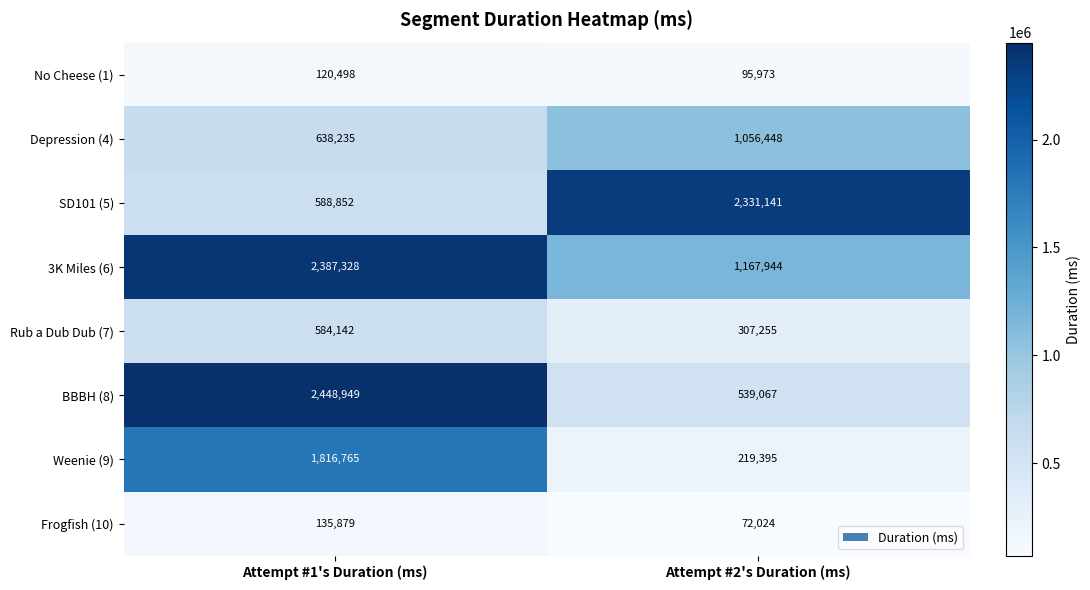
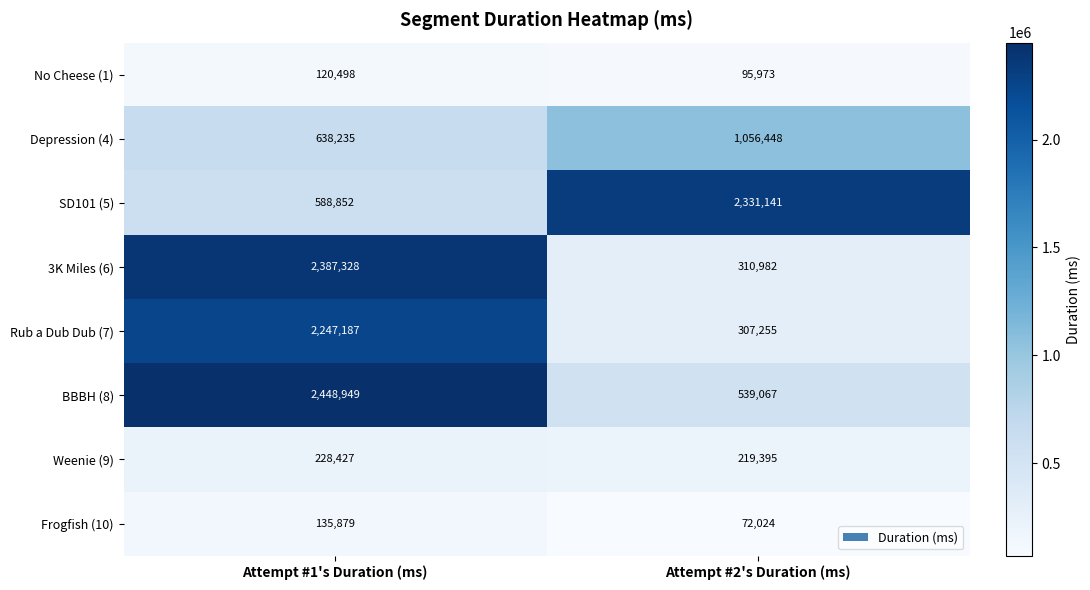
3K Miles (6), Attempt #2's Duration (ms): 1,167,944 -> 310,982
Rub a Dub Dub (7), Attempt #1's Duration (ms): 584,142 -> 2,247,187
Weenie (9), Attempt #1's Duration (ms): 1,816,765 -> 228,427
